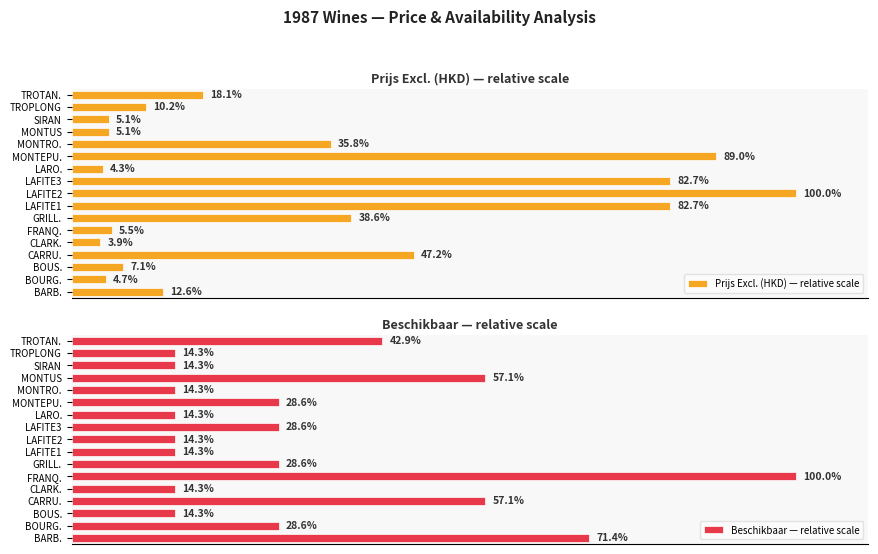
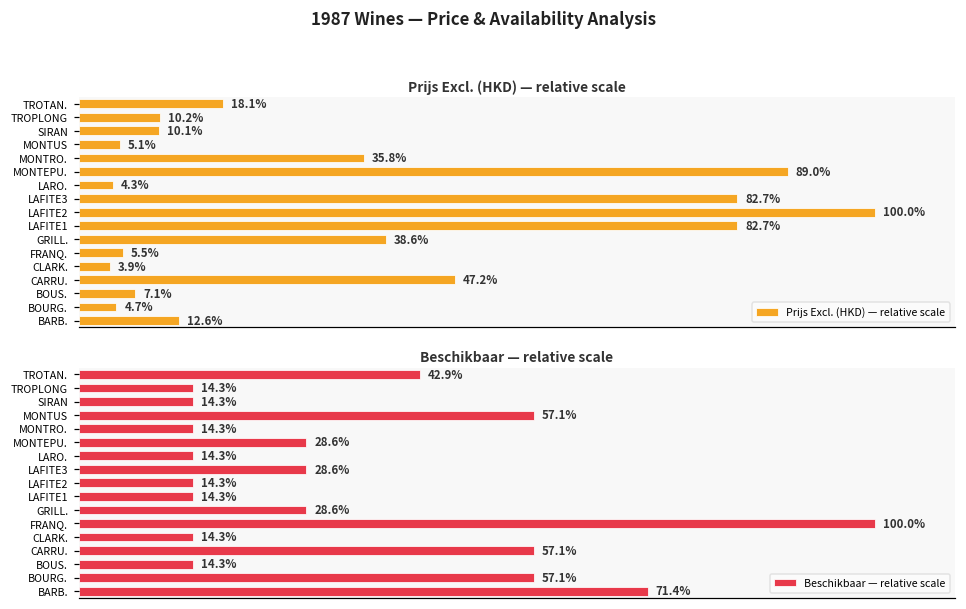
Prijs Excl. (HKD) — relative scale, SIRAN: 5.1% -> 10.1%
Beschikbaar — relative scale, BOURG.: 28.6% -> 57.1%
